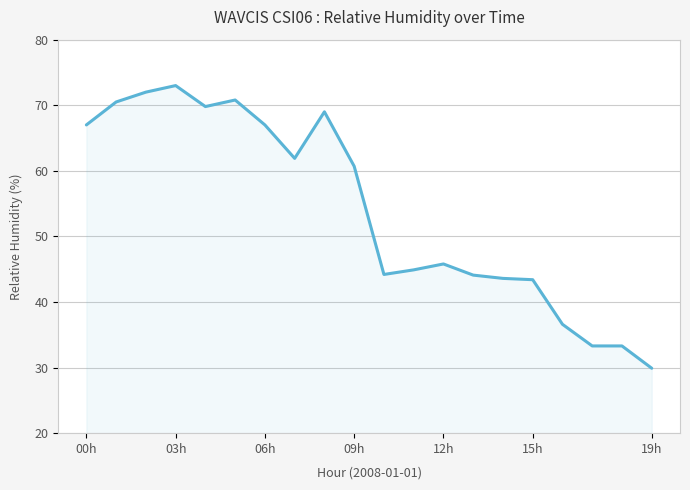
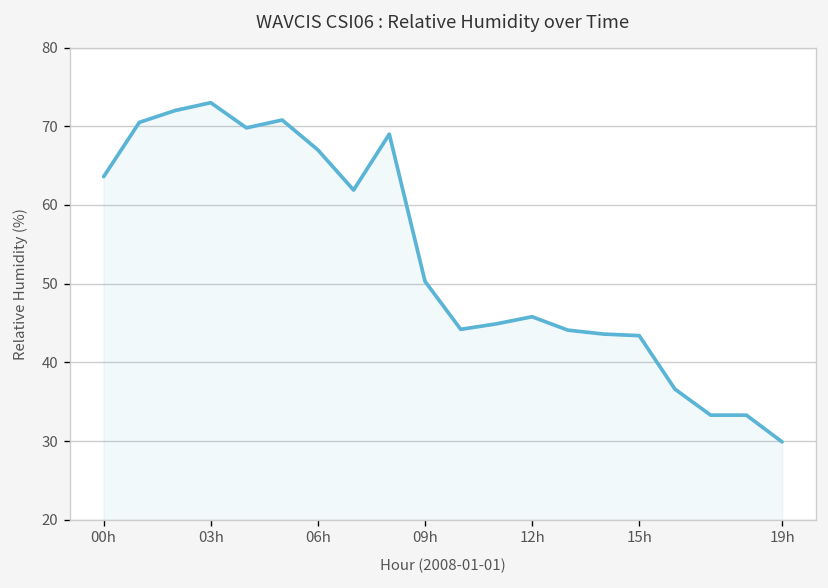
00h: 67 -> 64
09h: 61 -> 50
